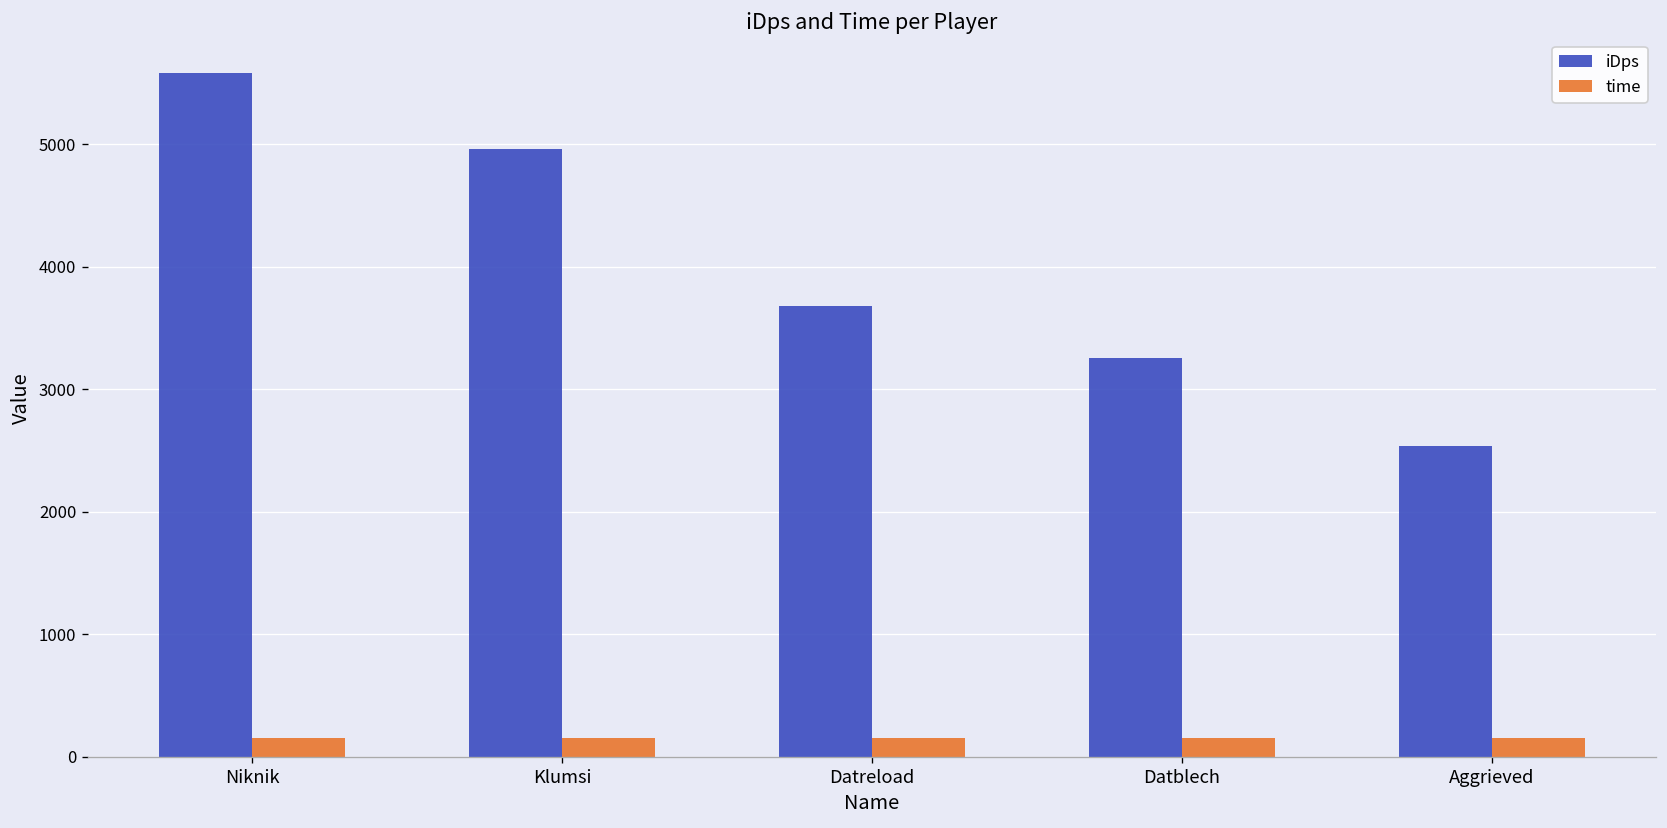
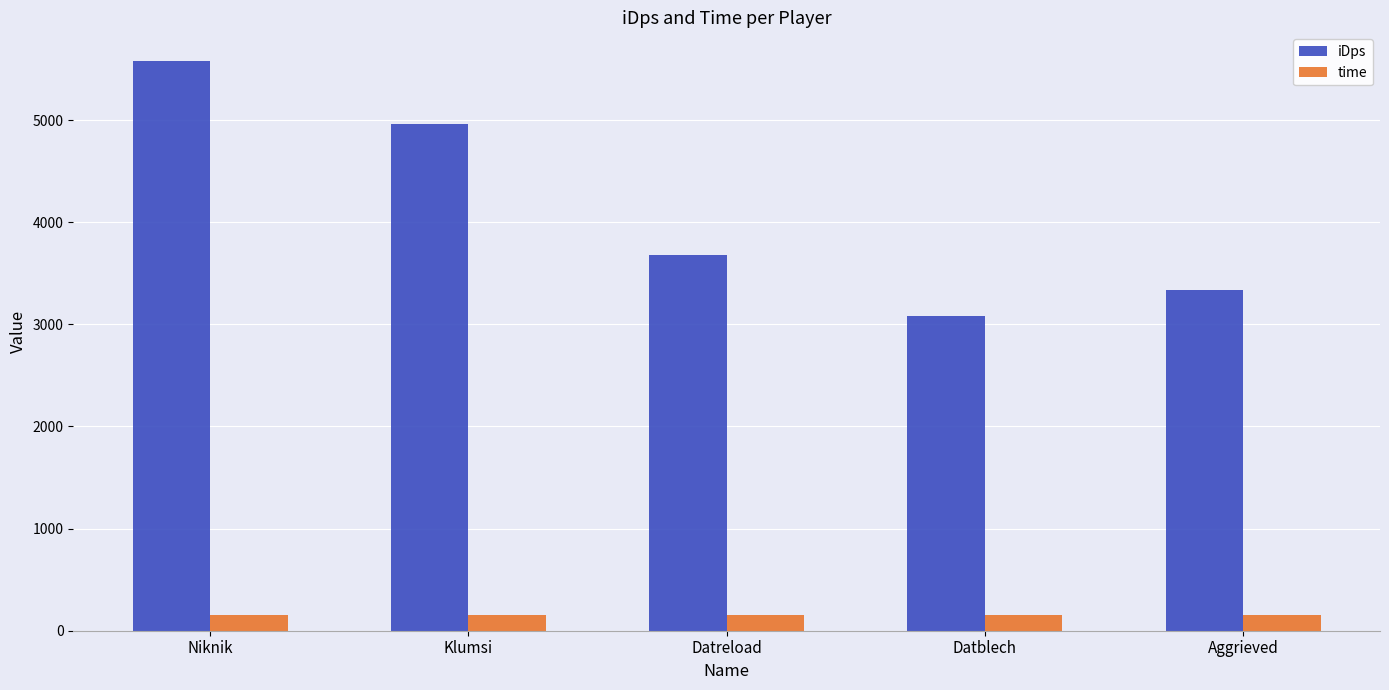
iDps, Datblech: 3250 -> 3090
iDps, Aggrieved: 2530 -> 3330
